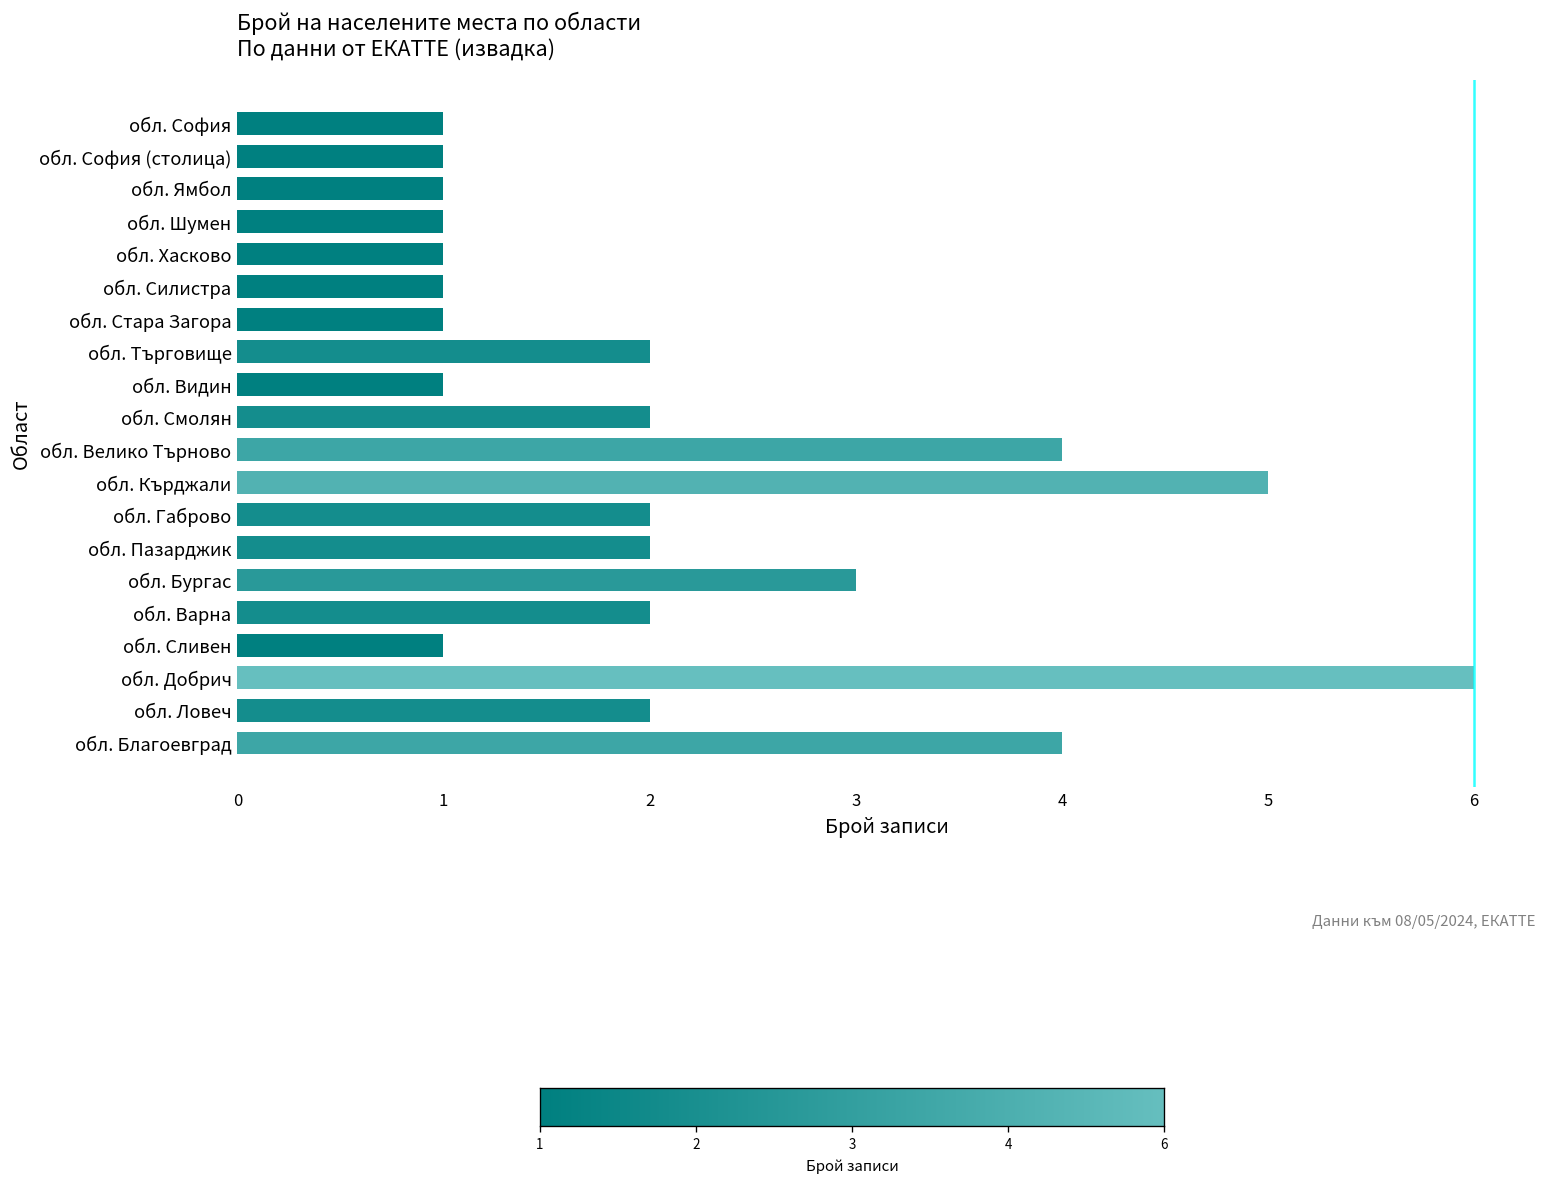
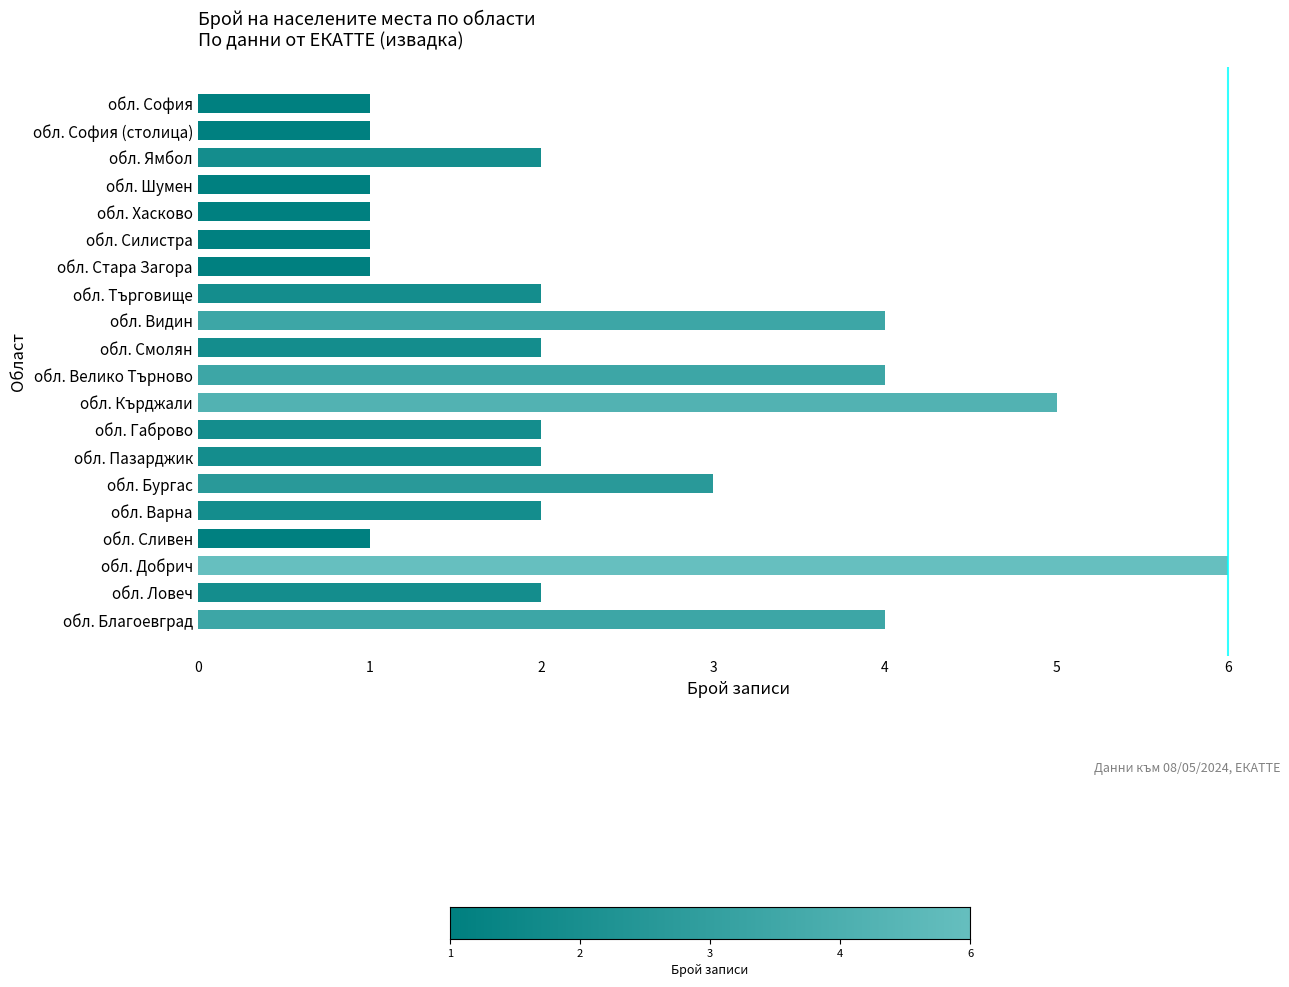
обл. Ямбол: 1 -> 2
обл. Видин: 1 -> 4
